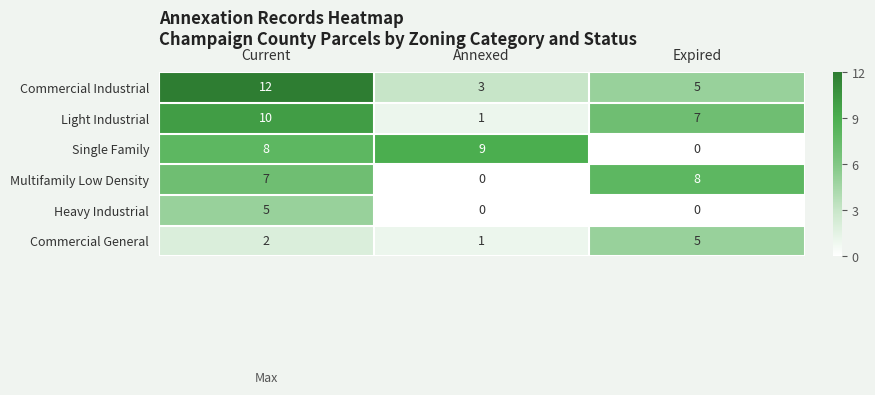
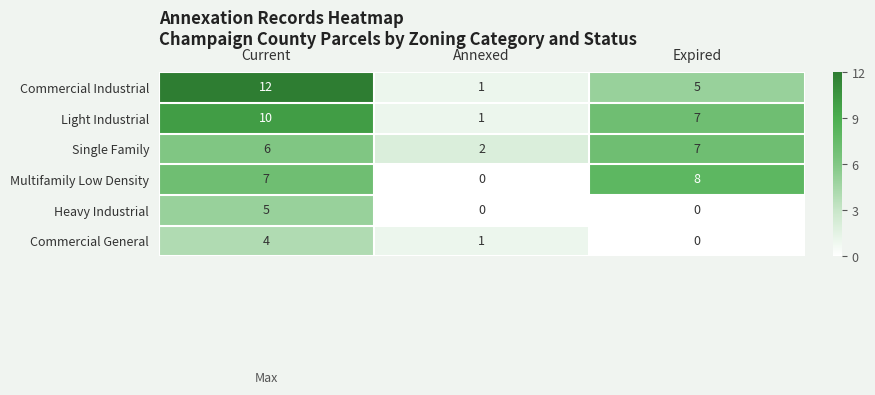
Commercial Industrial, Annexed: 3 -> 1
Single Family, Current: 8 -> 6
Single Family, Annexed: 9 -> 2
Single Family, Expired: 0 -> 7
Commercial General, Current: 2 -> 4
Commercial General, Expired: 5 -> 0
